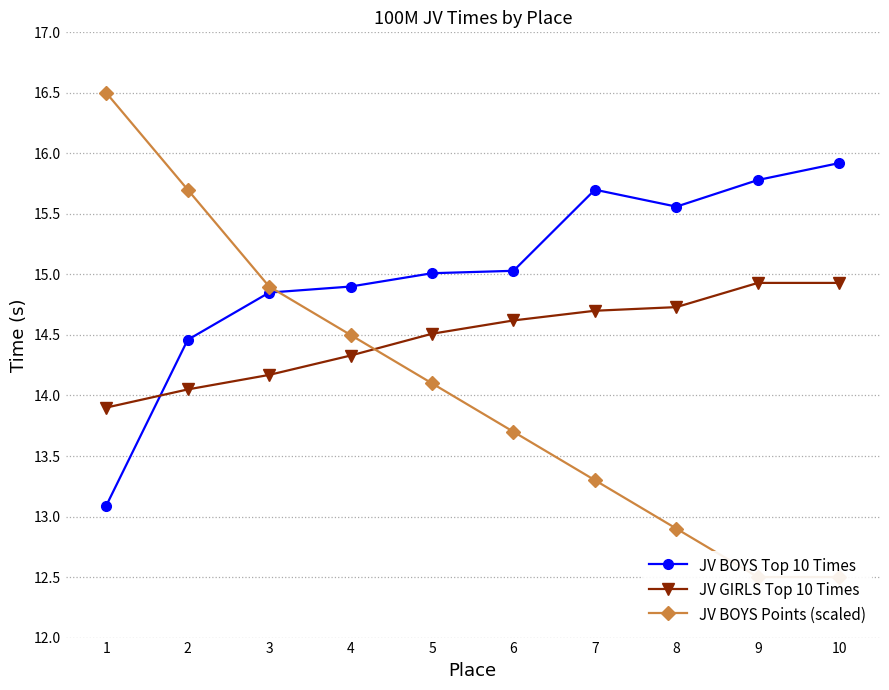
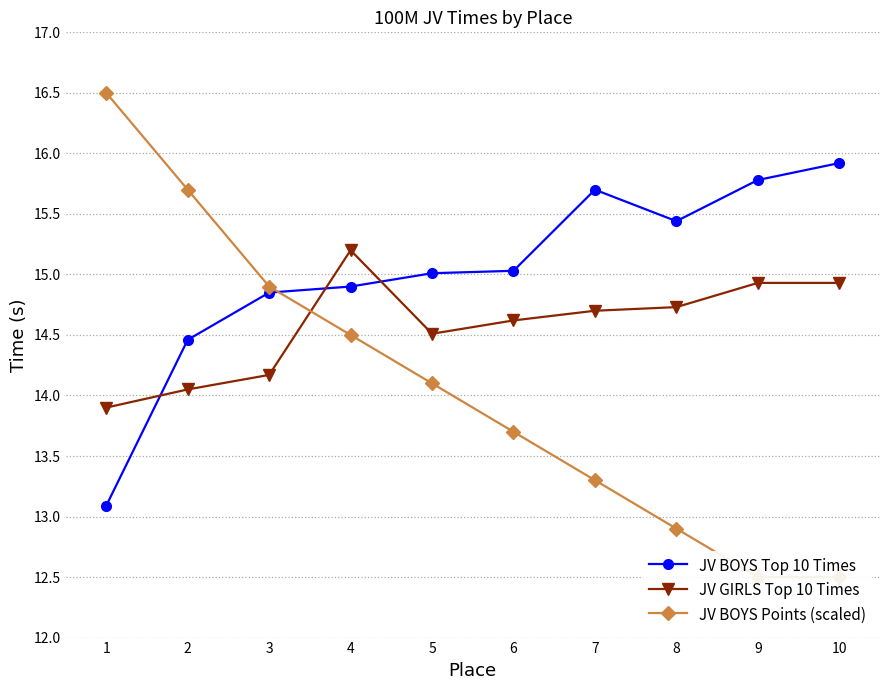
JV GIRLS Top 10 Times, 4: 14.33 -> 15.20
JV BOYS Top 10 Times, 8: 15.56 -> 15.44
